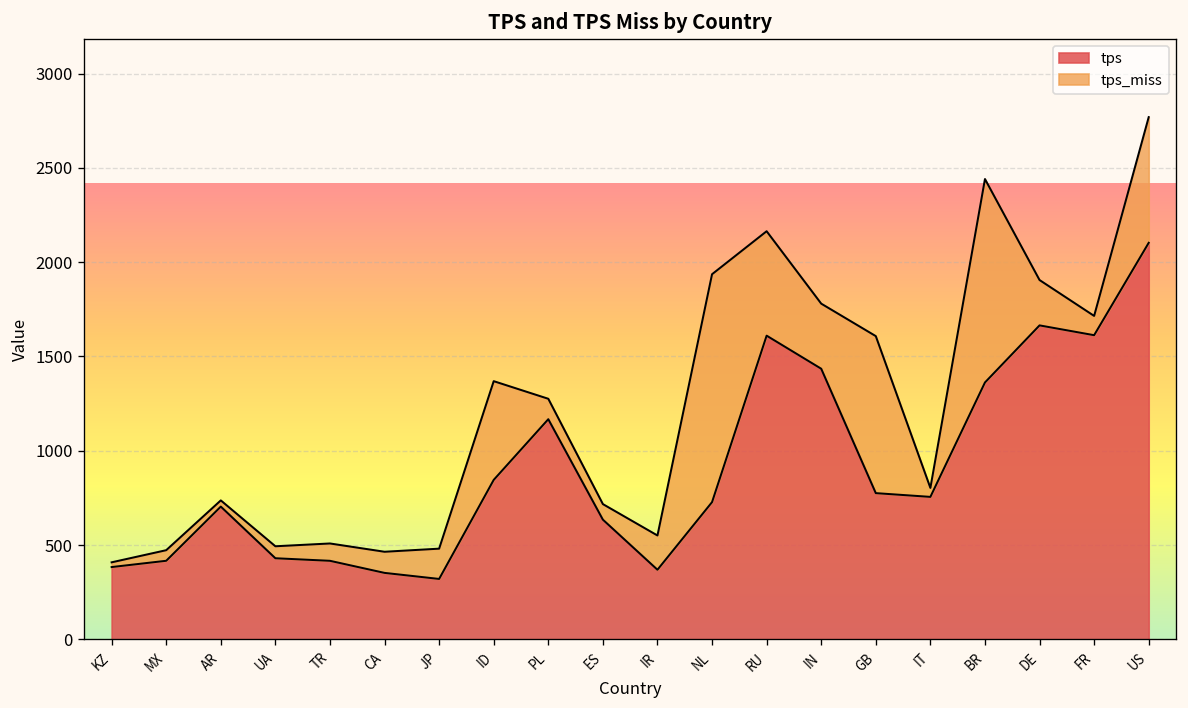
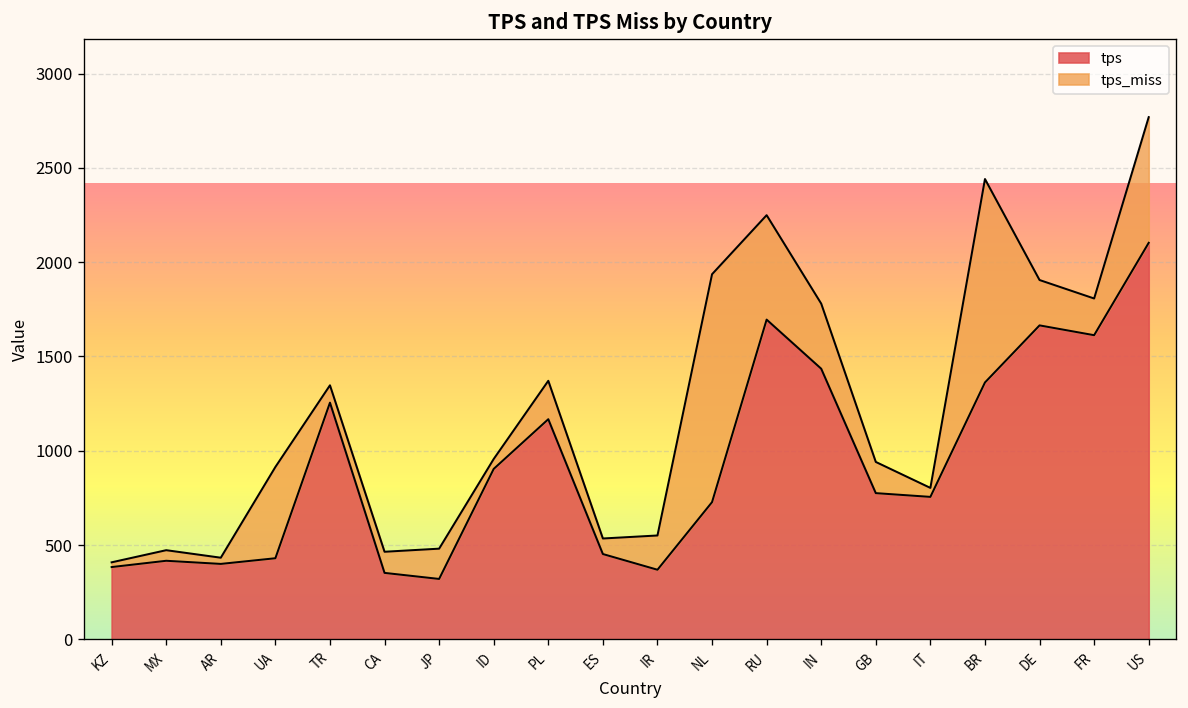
tps, AR: 700 -> 400
tps_miss, UA: 60 -> 480
tps, TR: 420 -> 1260
tps, ID: 850 -> 900
tps_miss, ID: 520 -> 50
tps_miss, PL: 110 -> 200
tps, ES: 630 -> 450
tps, RU: 1610 -> 1700
tps_miss, GB: 830 -> 170
tps_miss, FR: 100 -> 190
